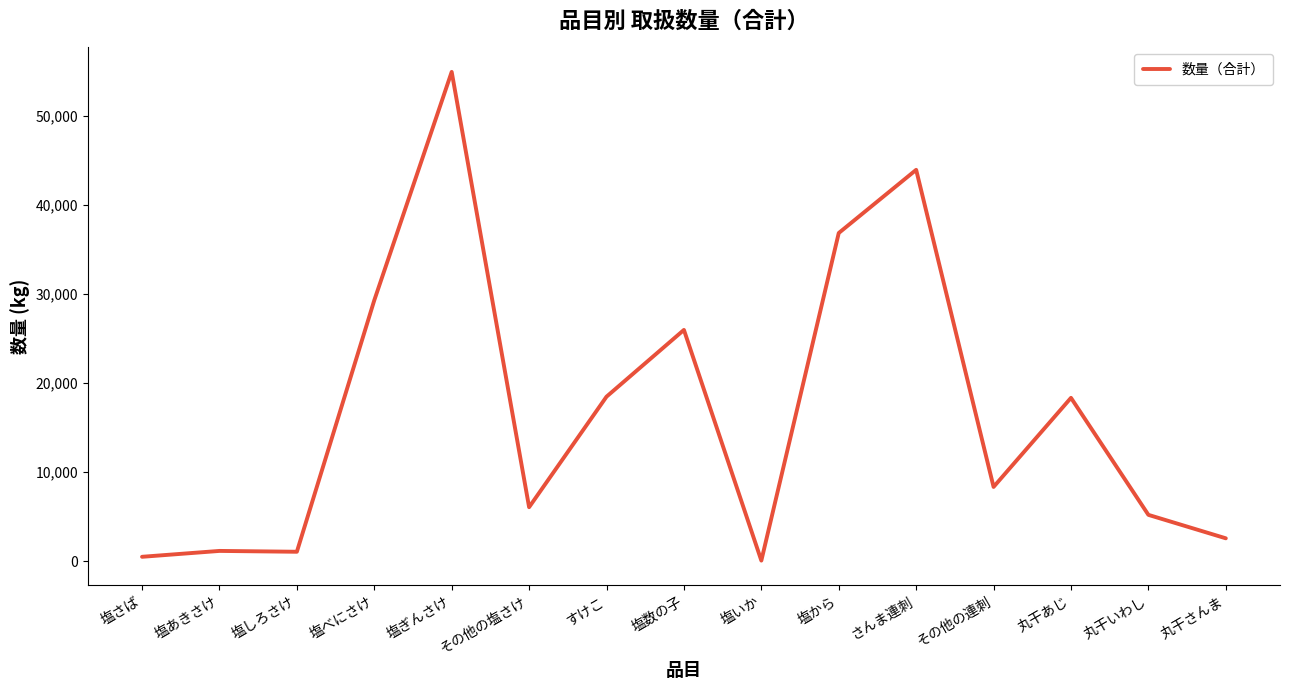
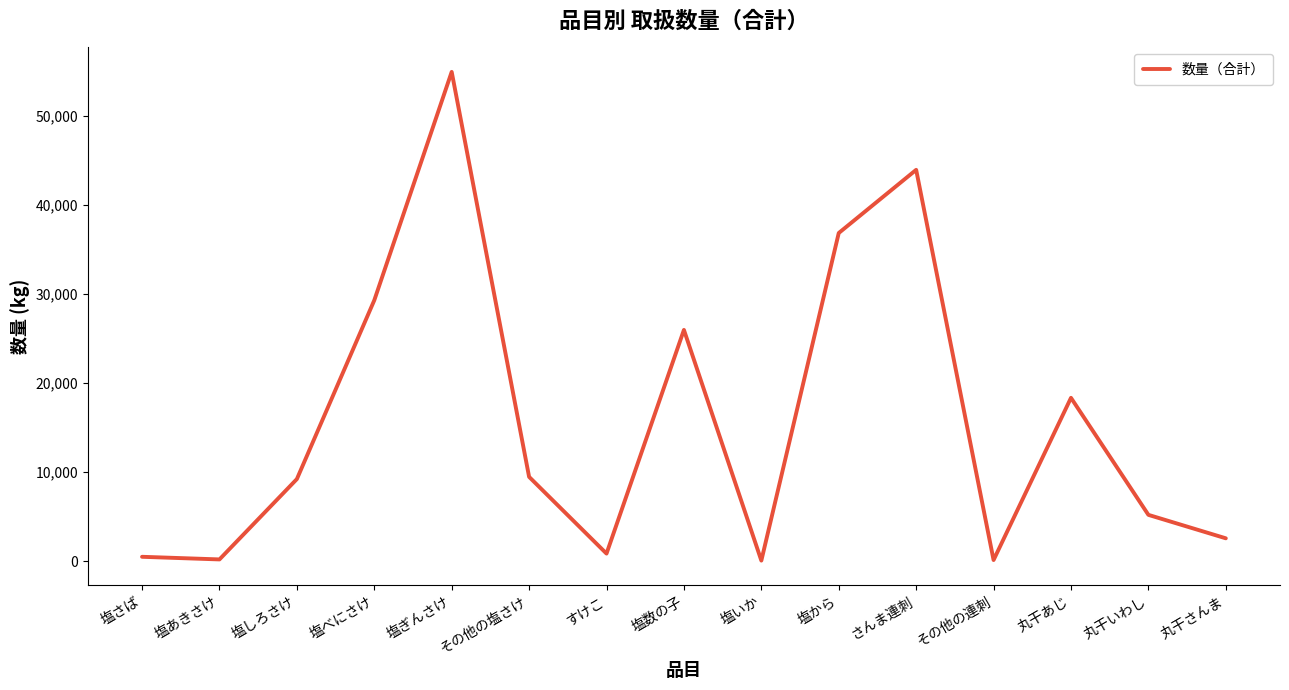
塩あきさけ: 1,000 -> 0
塩しろさけ: 1,000 -> 9,000
その他の塩さけ: 6,000 -> 9,000
すけこ: 18,000 -> 1,000
その他の連刺: 8,000 -> 0
